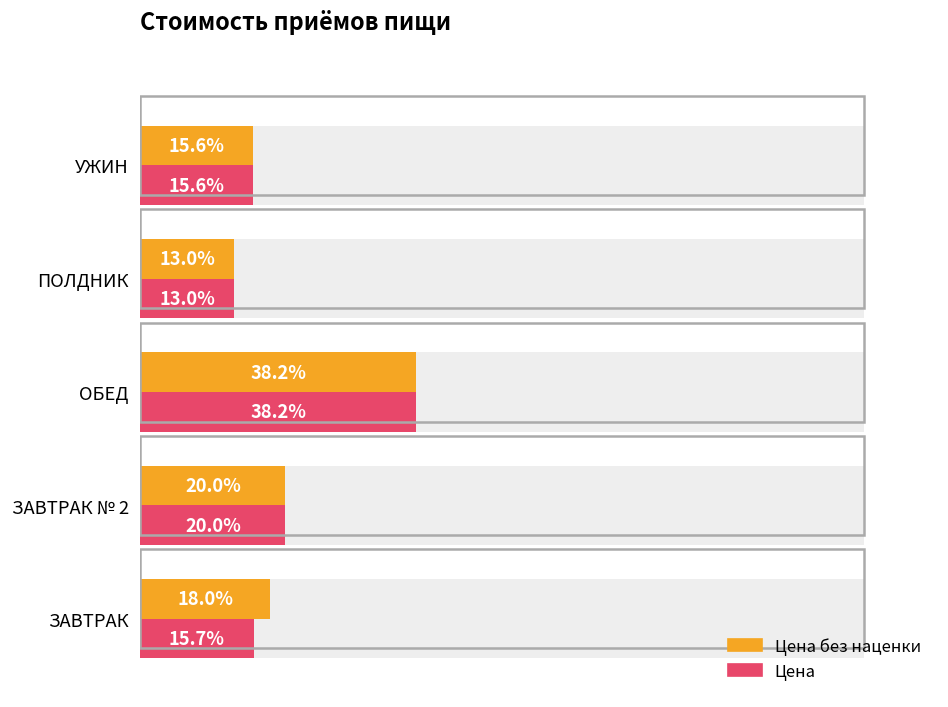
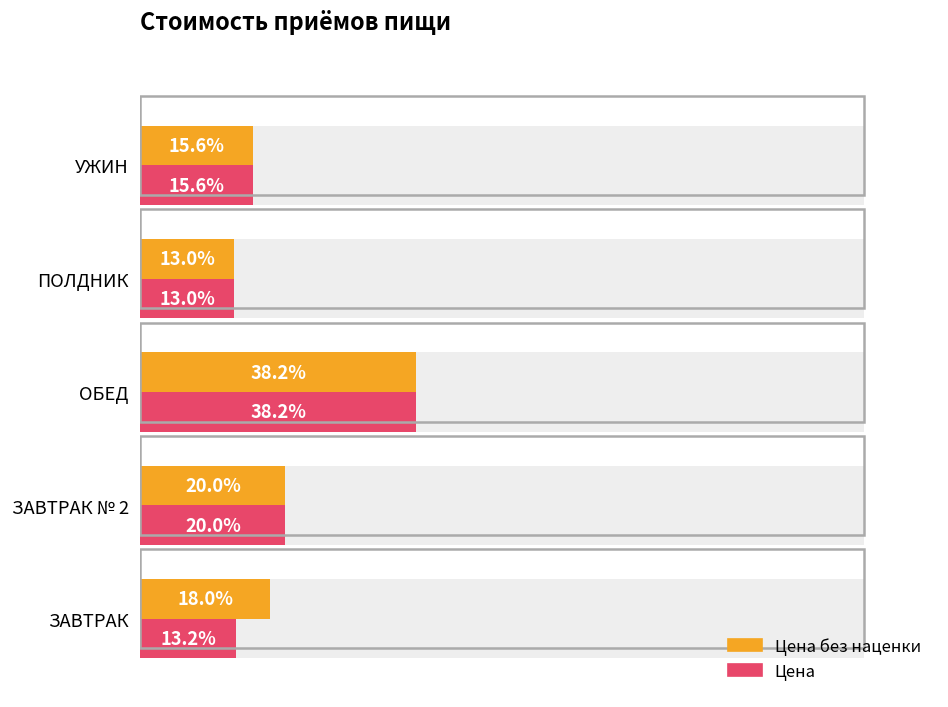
Цена, ЗАВТРАК: 15.7% -> 13.2%
